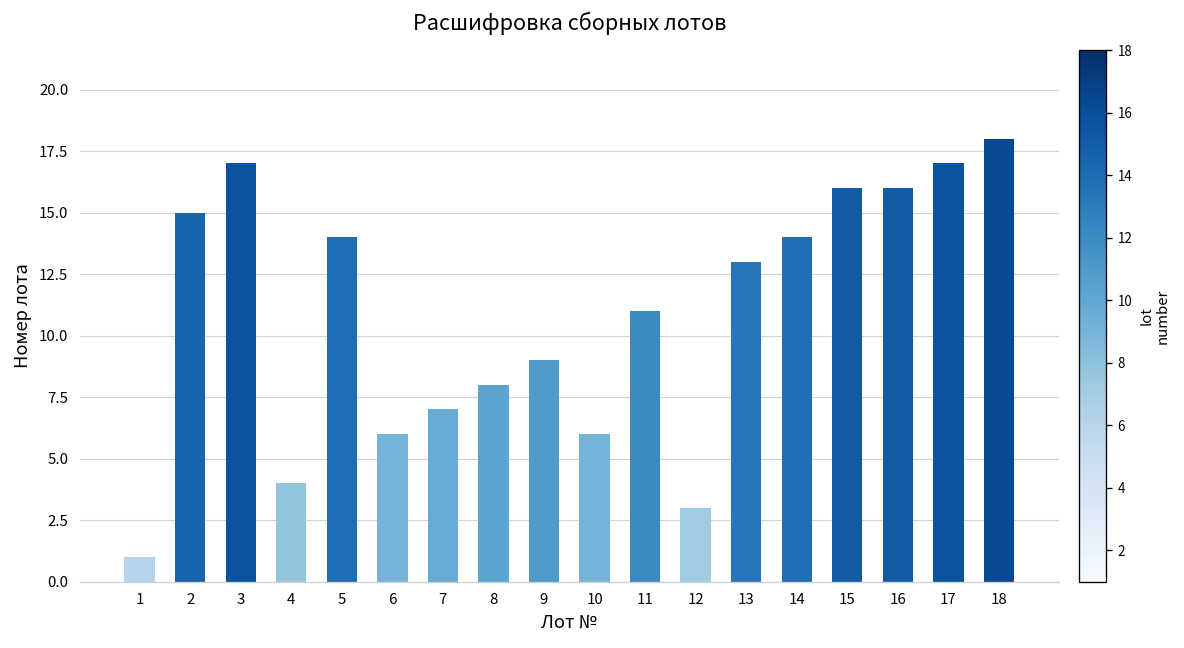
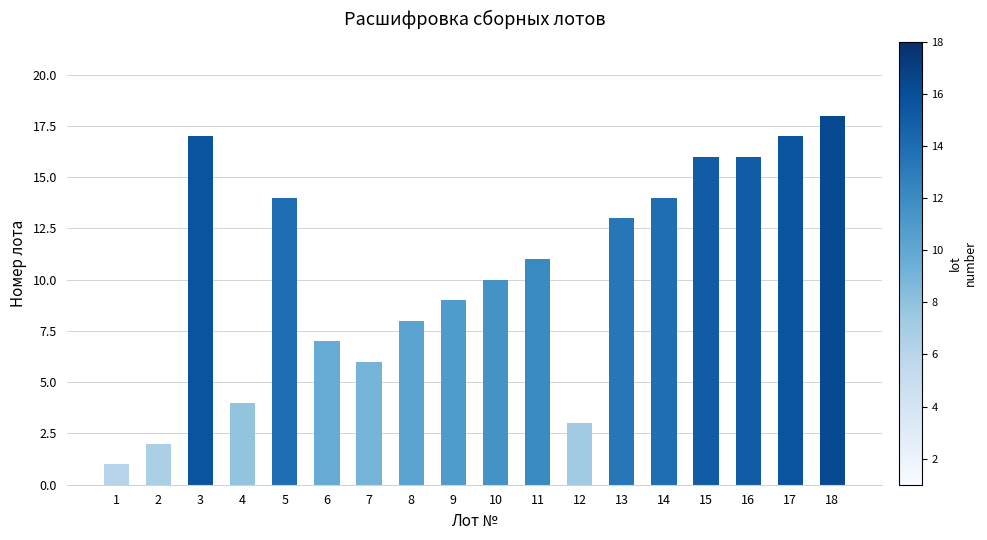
2: 15 -> 2
6: 6 -> 7
7: 7 -> 6
10: 6 -> 10
